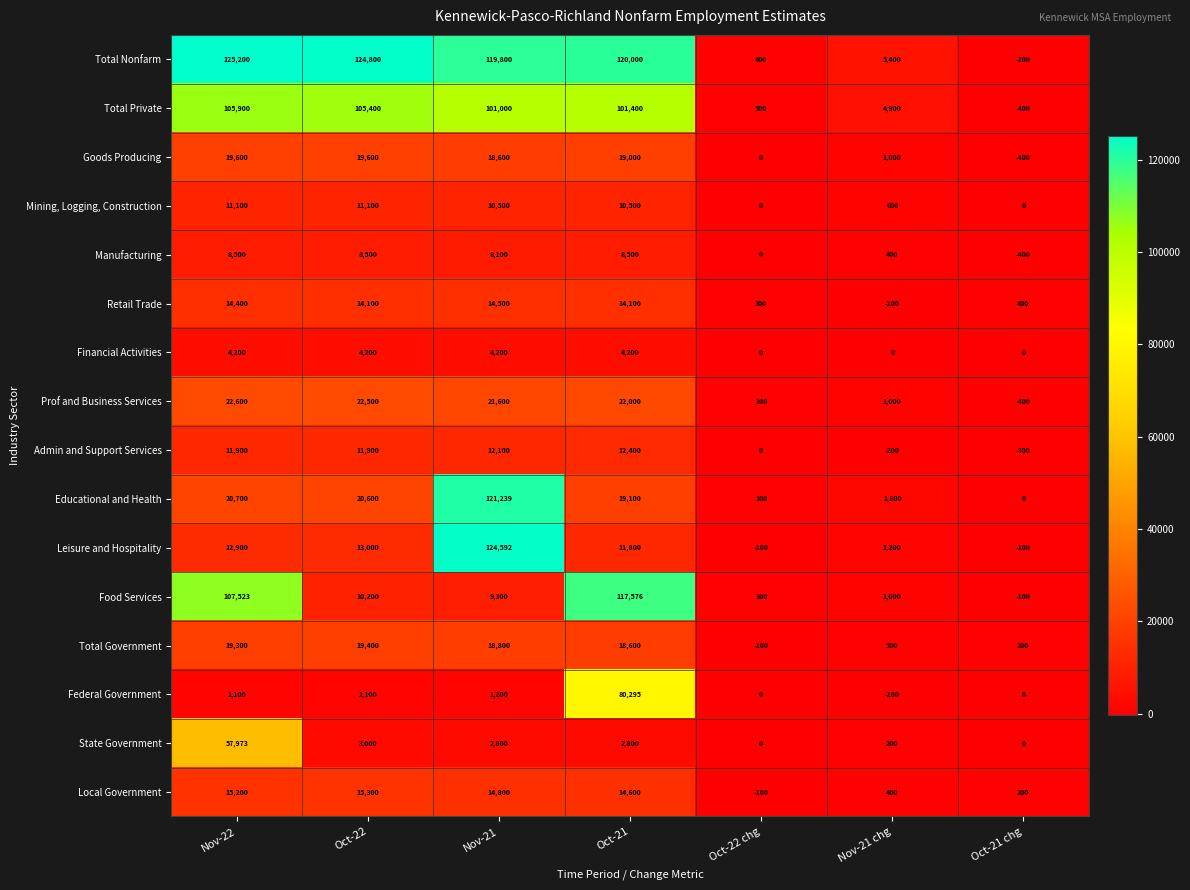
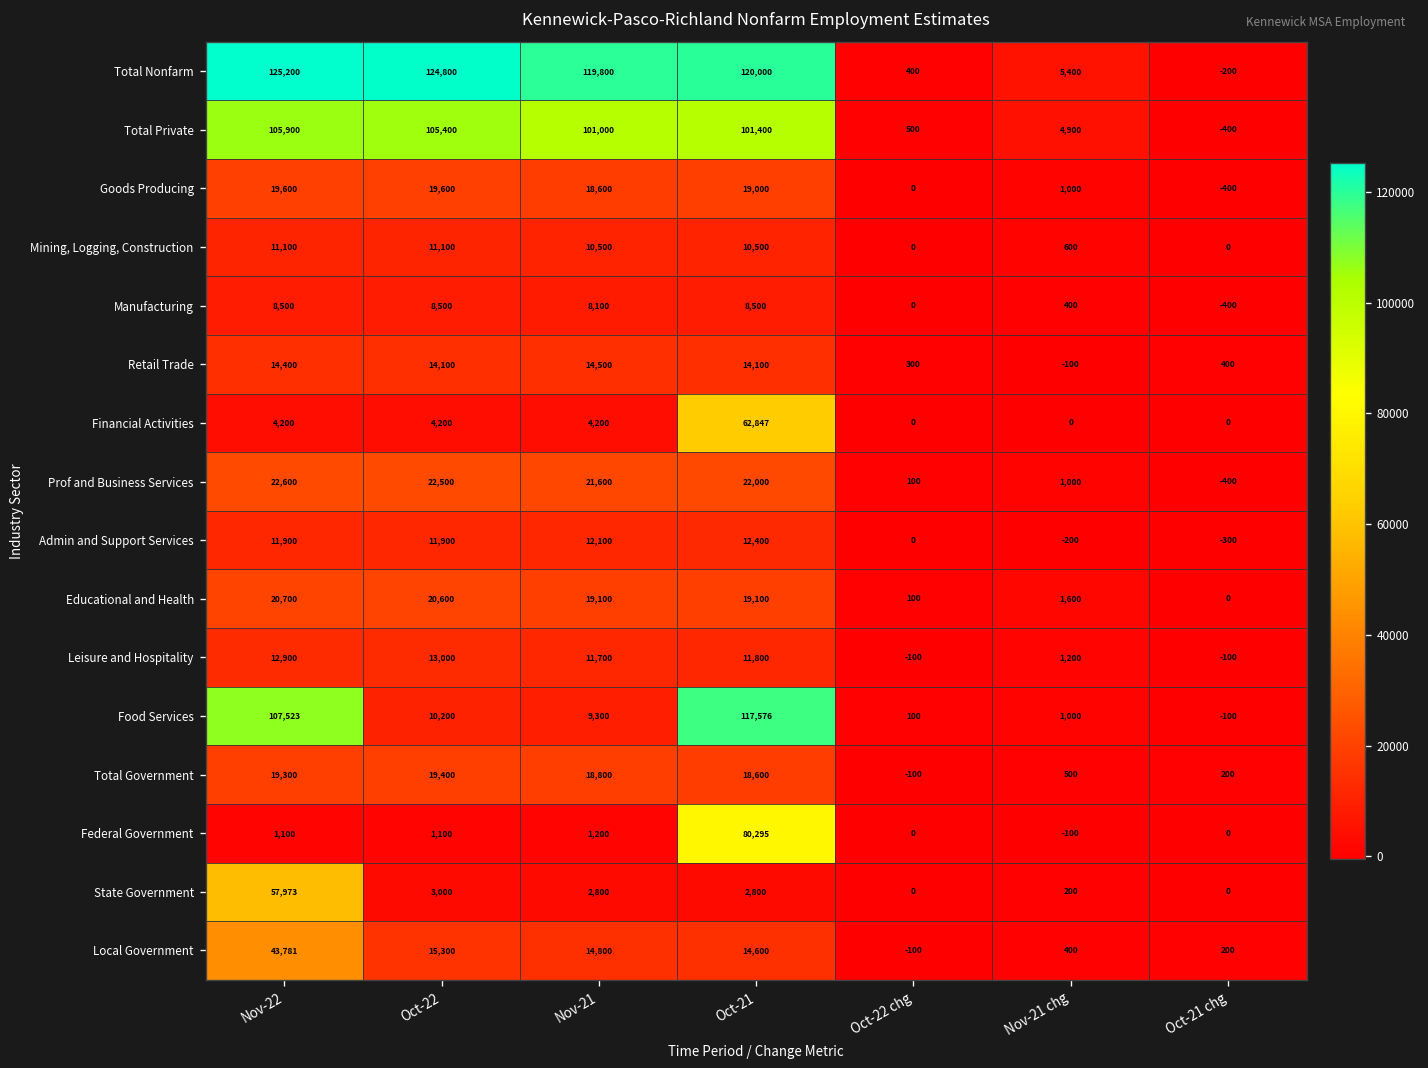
Financial Activities, Oct-21: 4,200 -> 62,847
Educational and Health, Nov-21: 121,239 -> 19,100
Leisure and Hospitality, Nov-21: 124,592 -> 11,700
Local Government, Nov-22: 15,200 -> 43,781
